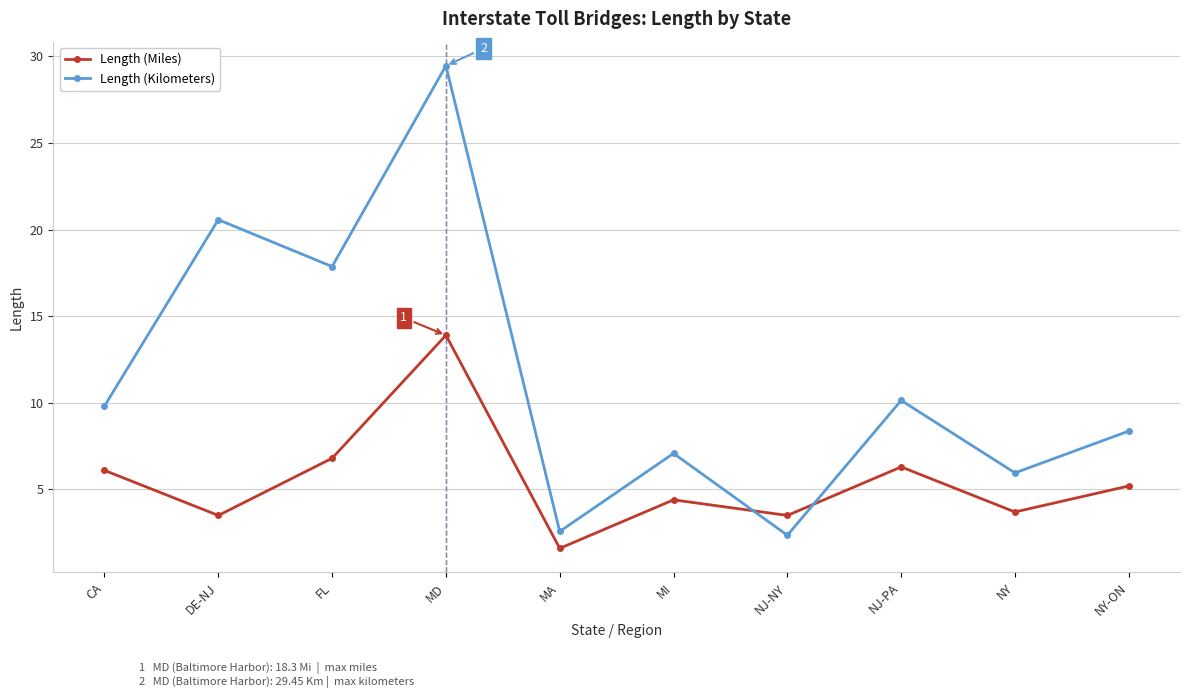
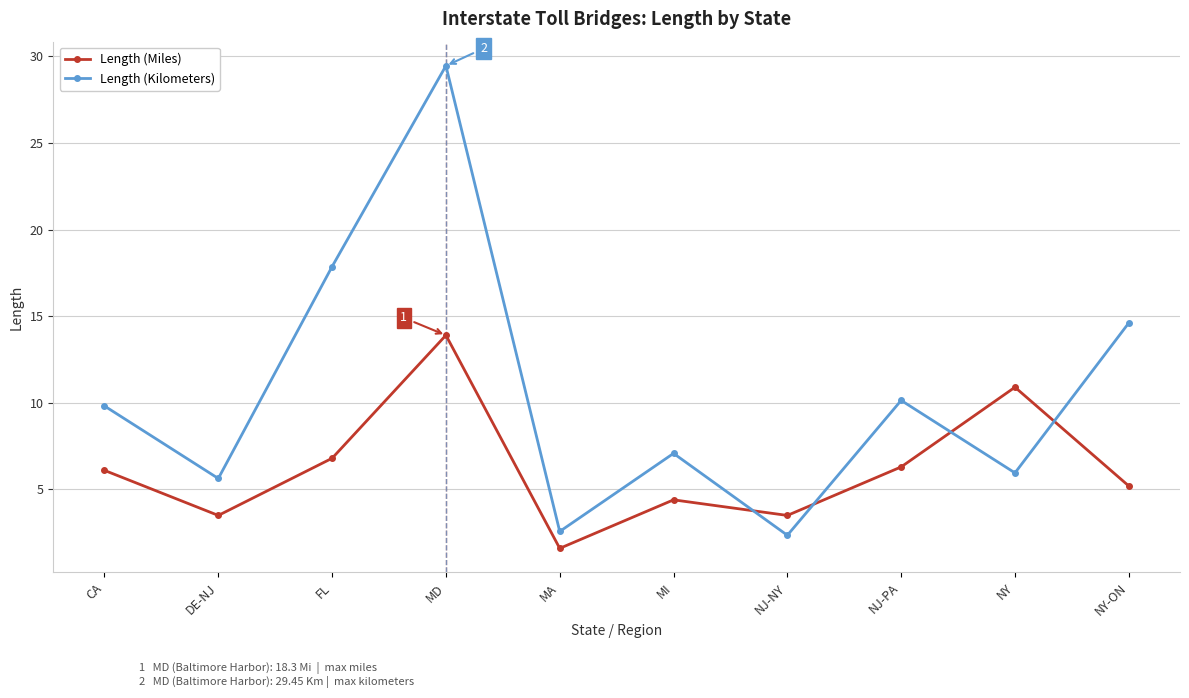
Length (Kilometers), DE-NJ: 20.6 -> 5.6
Length (Miles), NY: 3.7 -> 10.9
Length (Kilometers), NY-ON: 8.4 -> 14.6
